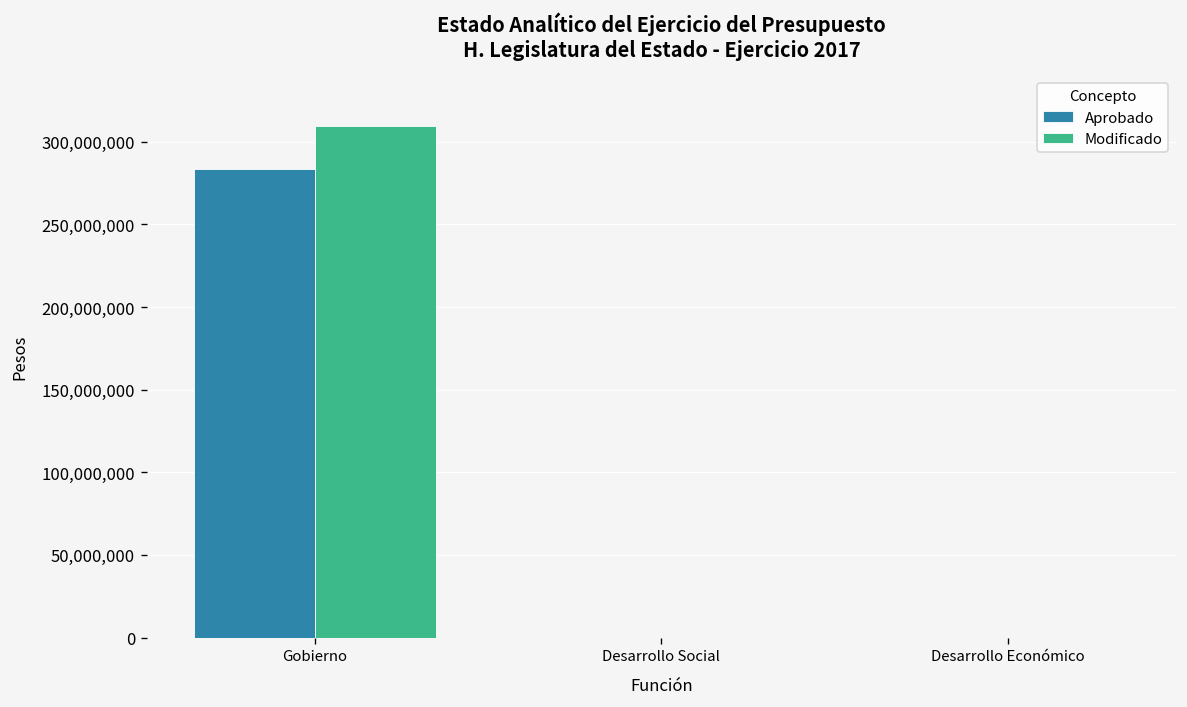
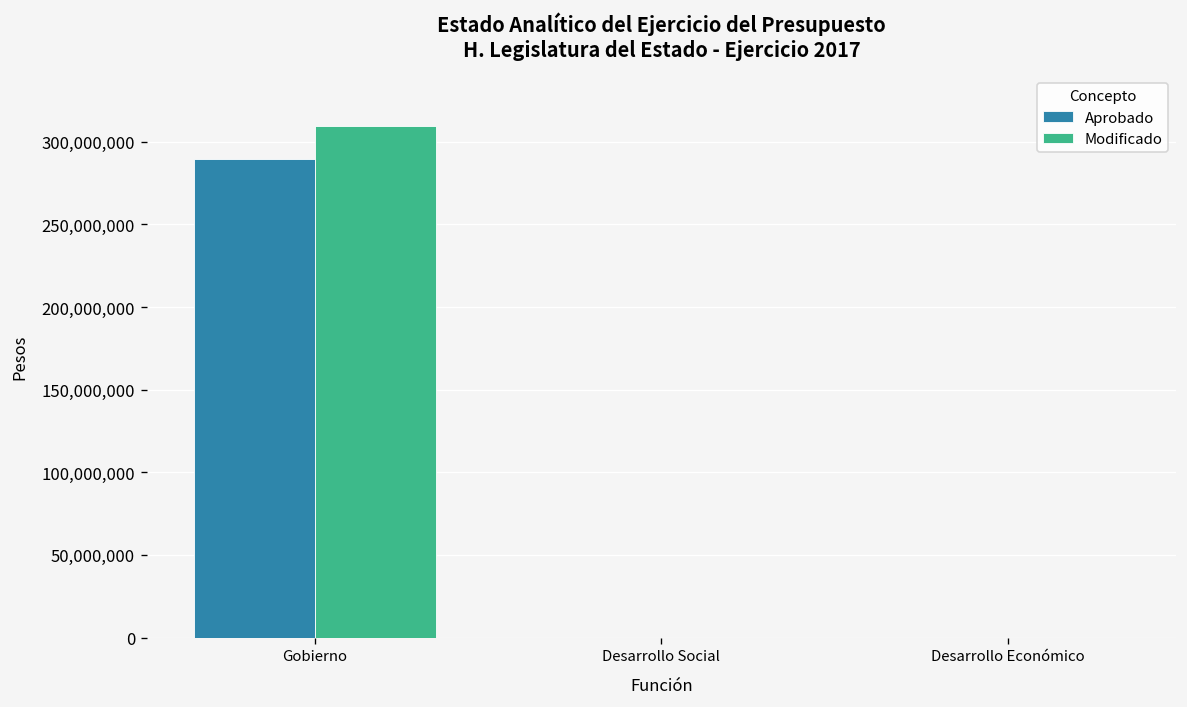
Aprobado, Gobierno: 283,000,000 -> 290,000,000
